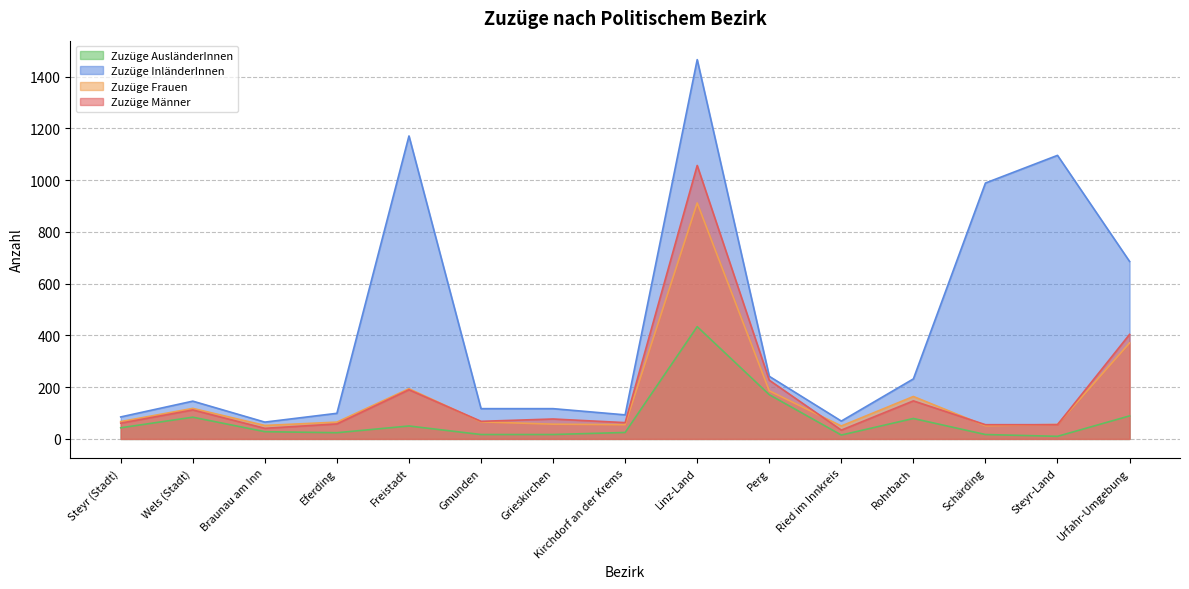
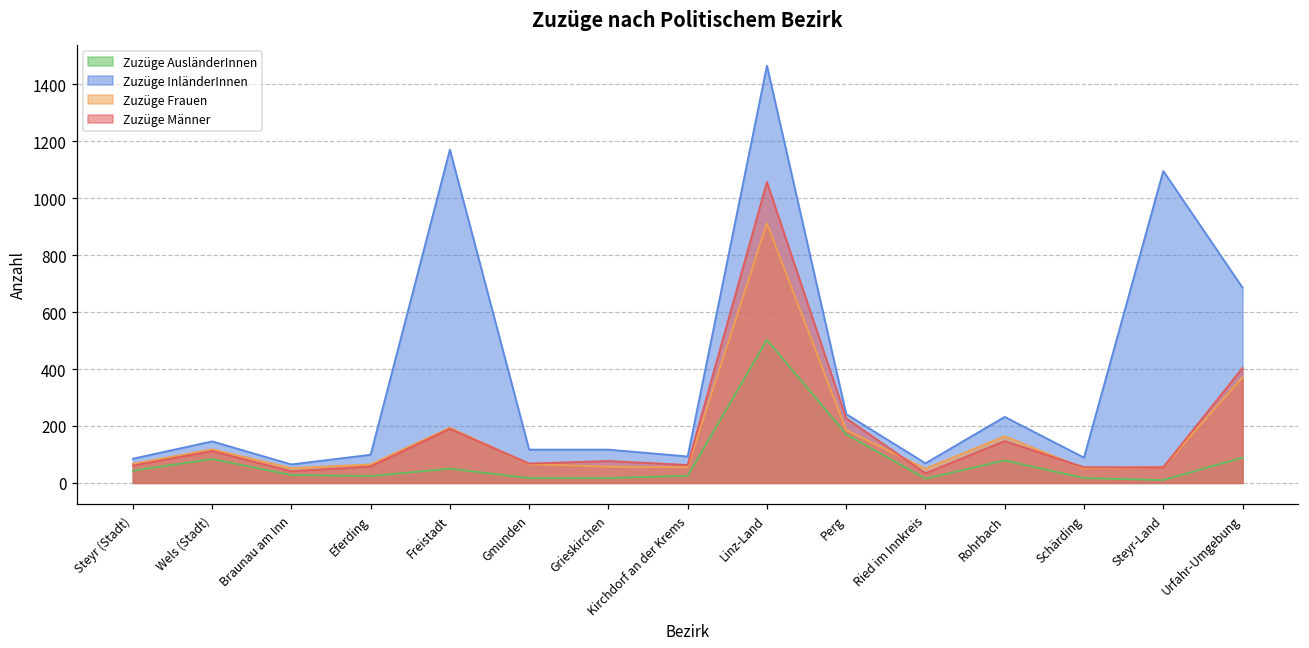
Zuzüge AusländerInnen, Linz-Land: 430 -> 500
Zuzüge InländerInnen, Schärding: 990 -> 90
